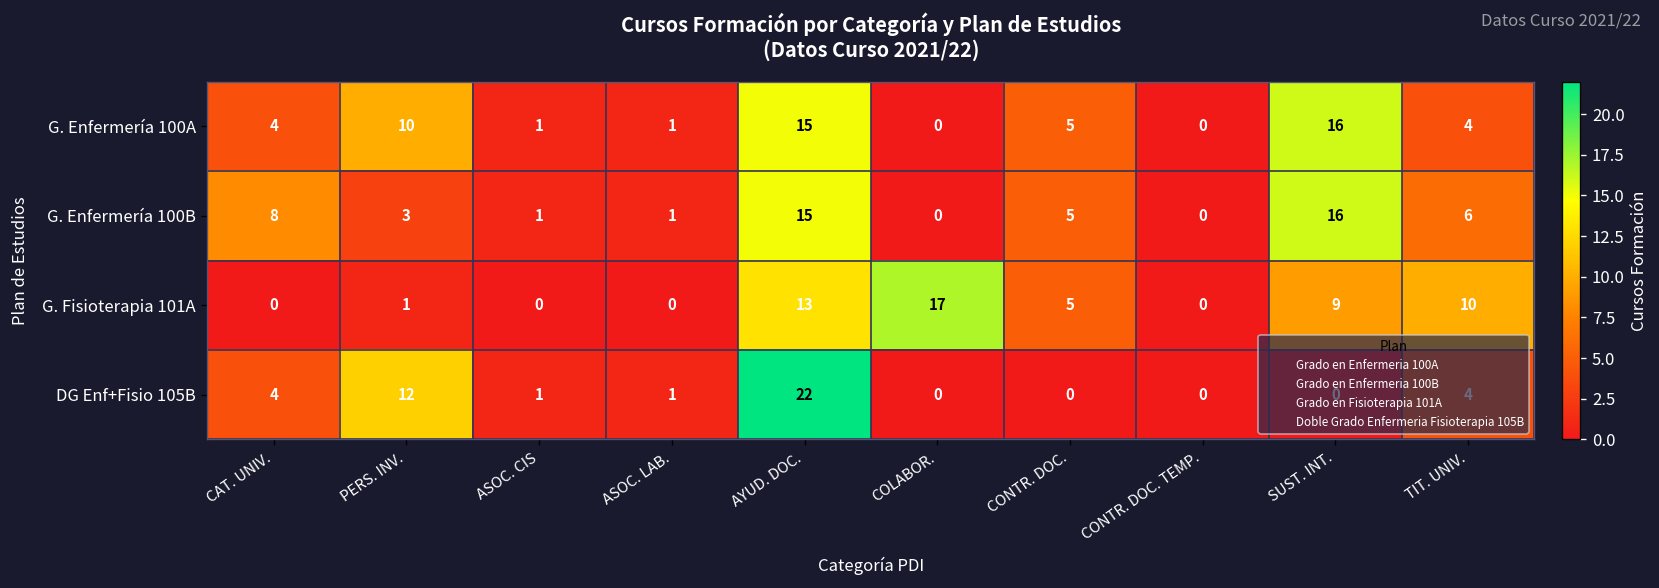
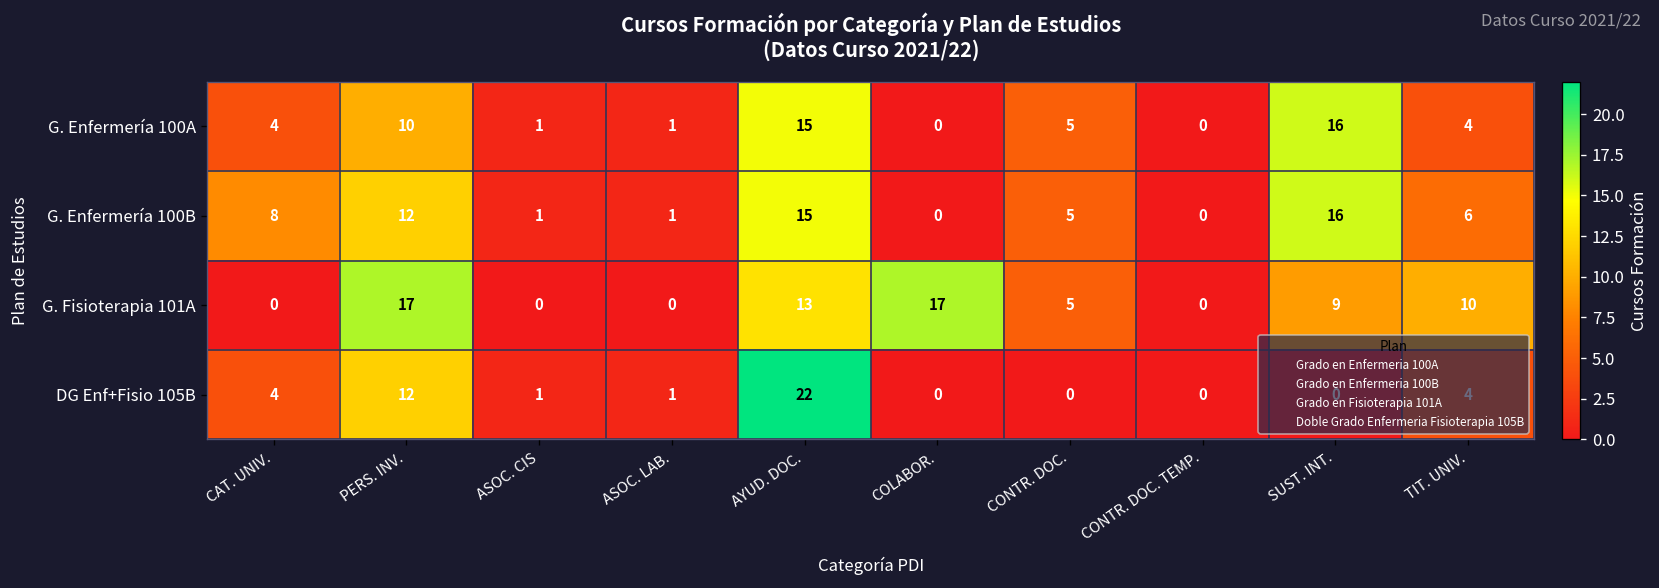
G. Enfermería 100B, PERS. INV.: 3 -> 12
G. Fisioterapia 101A, PERS. INV.: 1 -> 17
